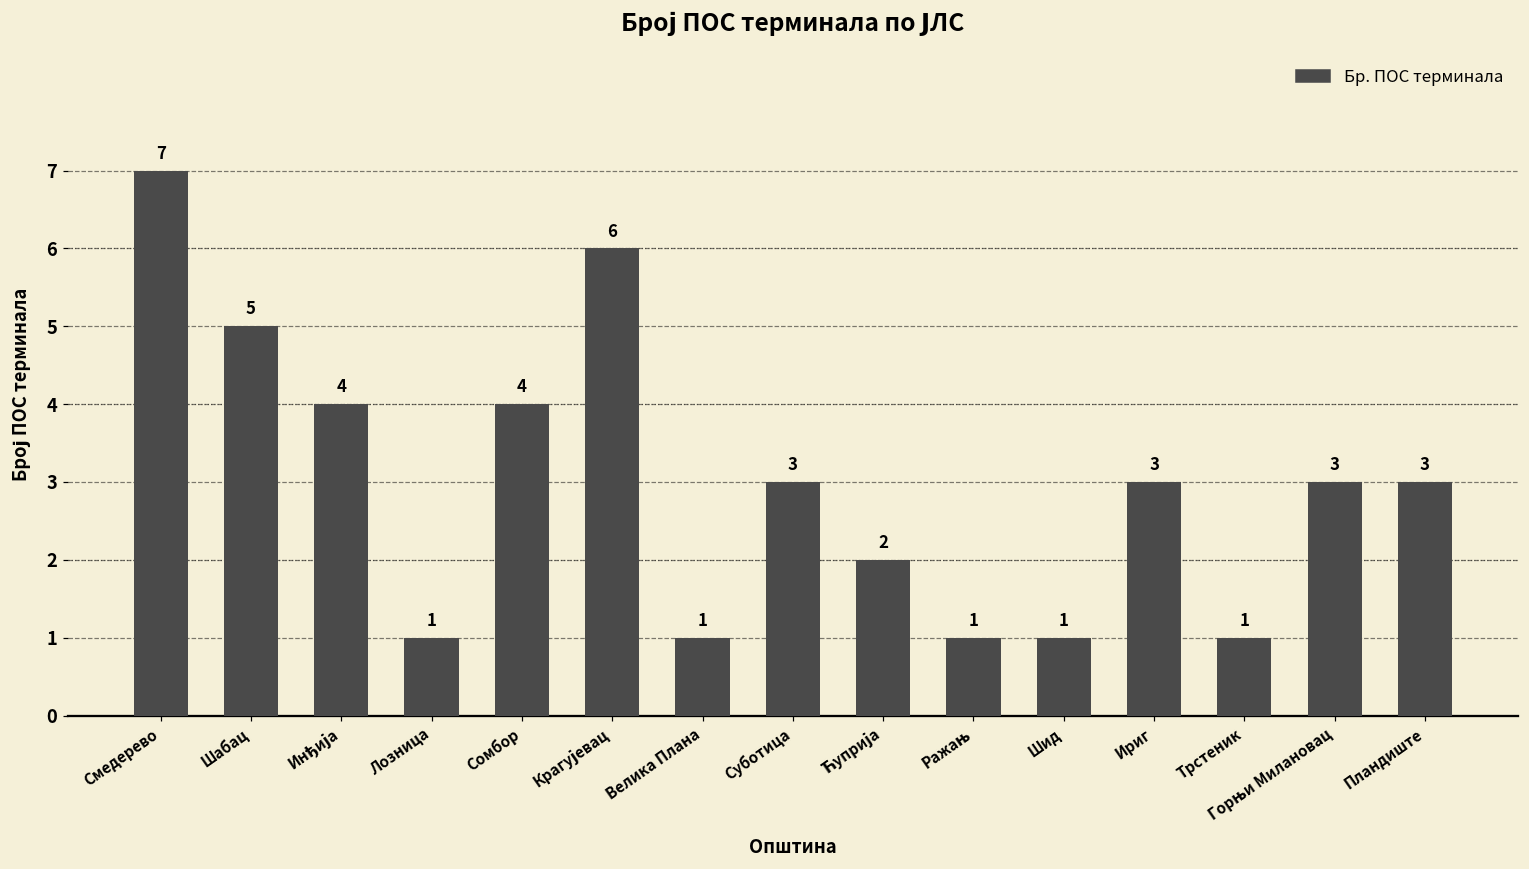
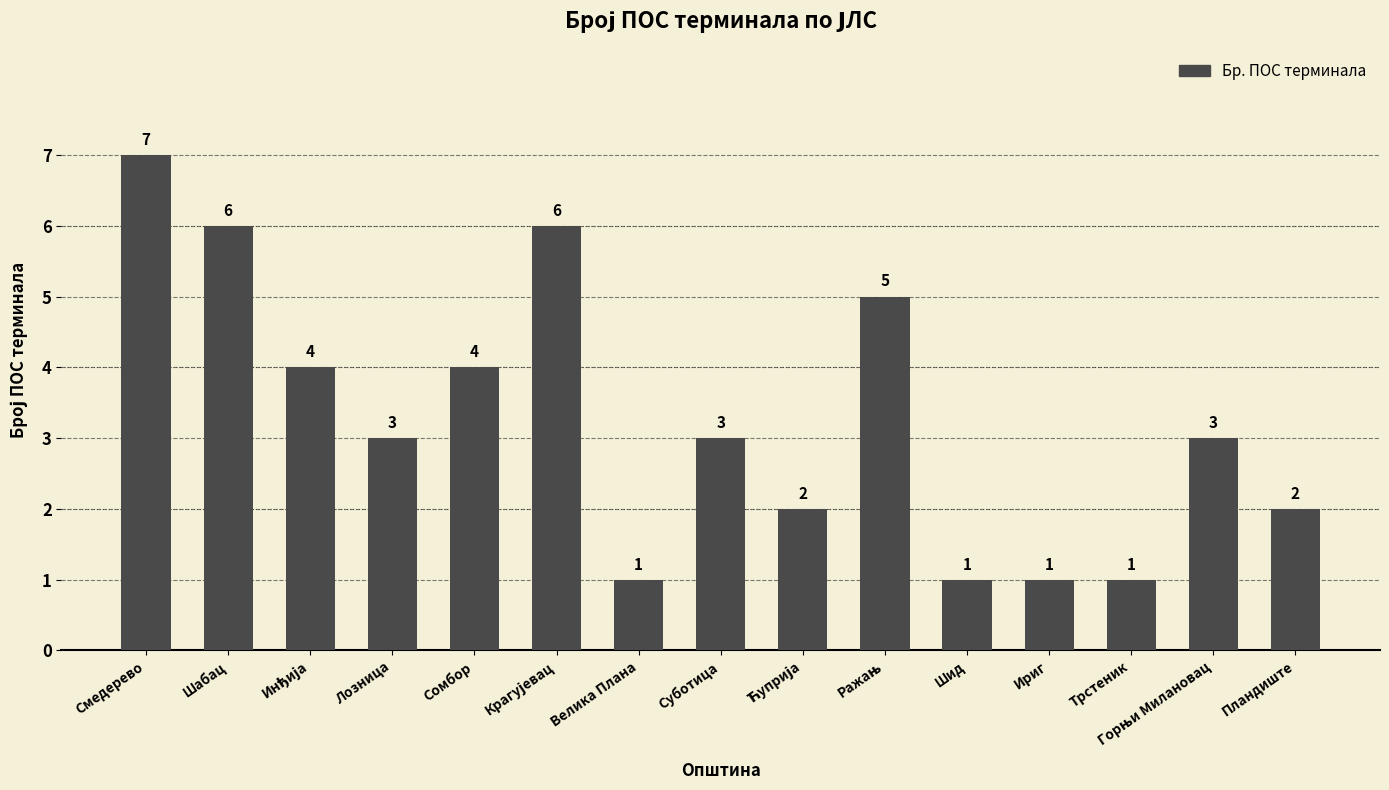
Шабац: 5 -> 6
Лозница: 1 -> 3
Ражањ: 1 -> 5
Ириг: 3 -> 1
Пландиште: 3 -> 2
